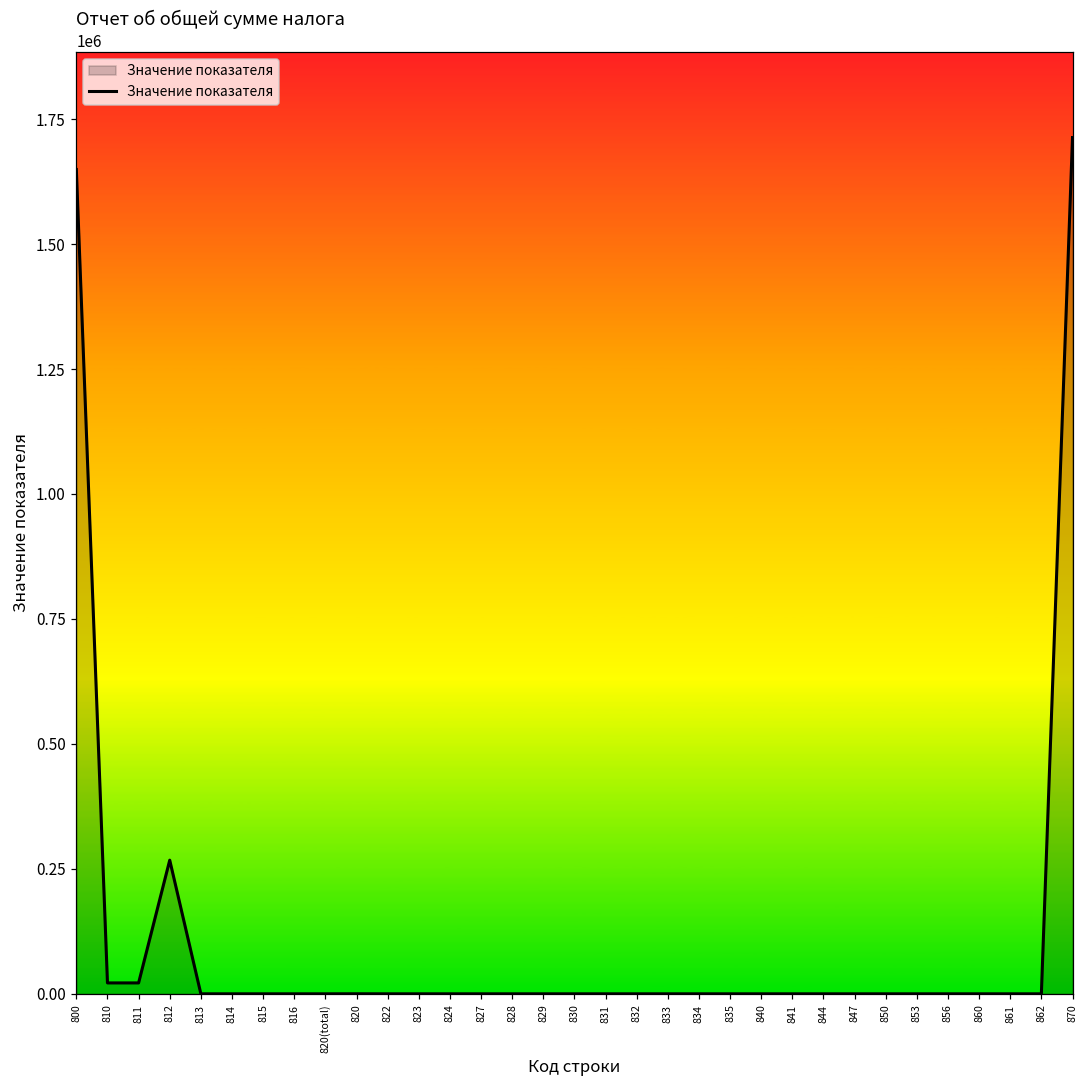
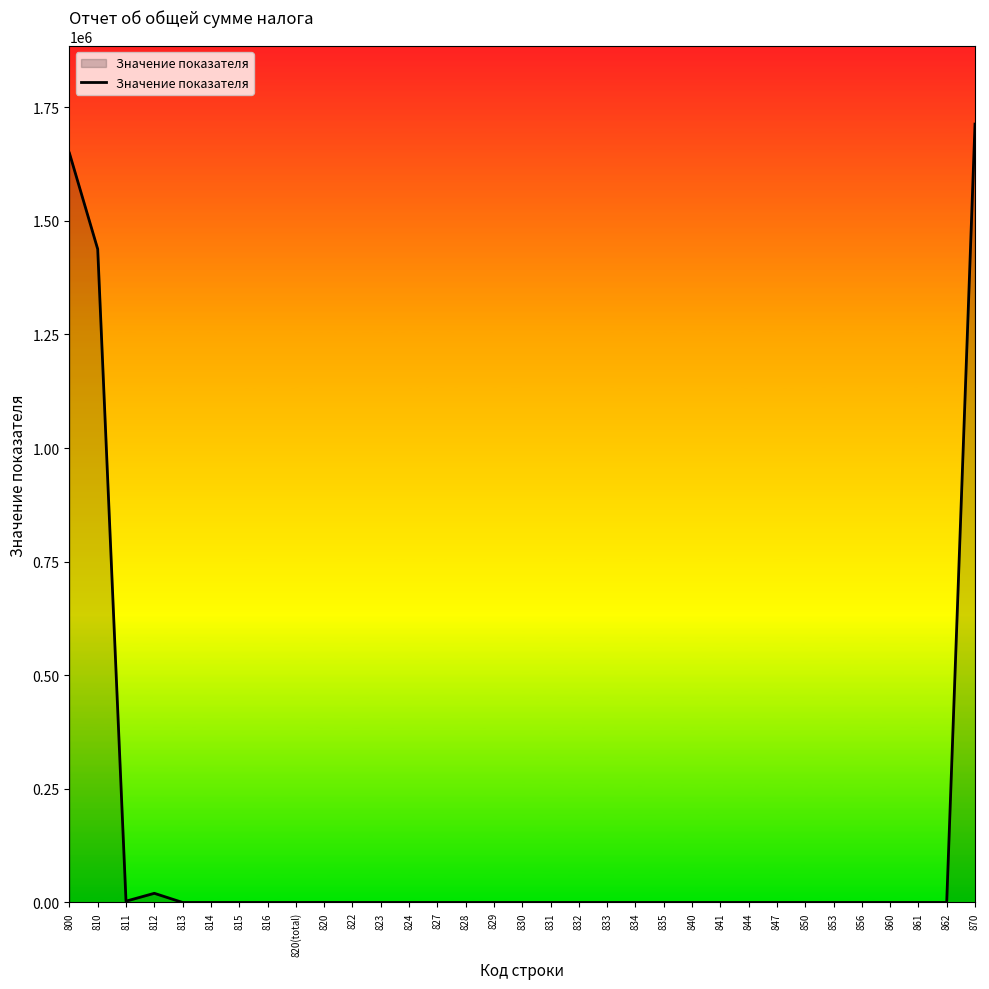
810: 20000 -> 1440000
811: 20000 -> 0
812: 270000 -> 20000
